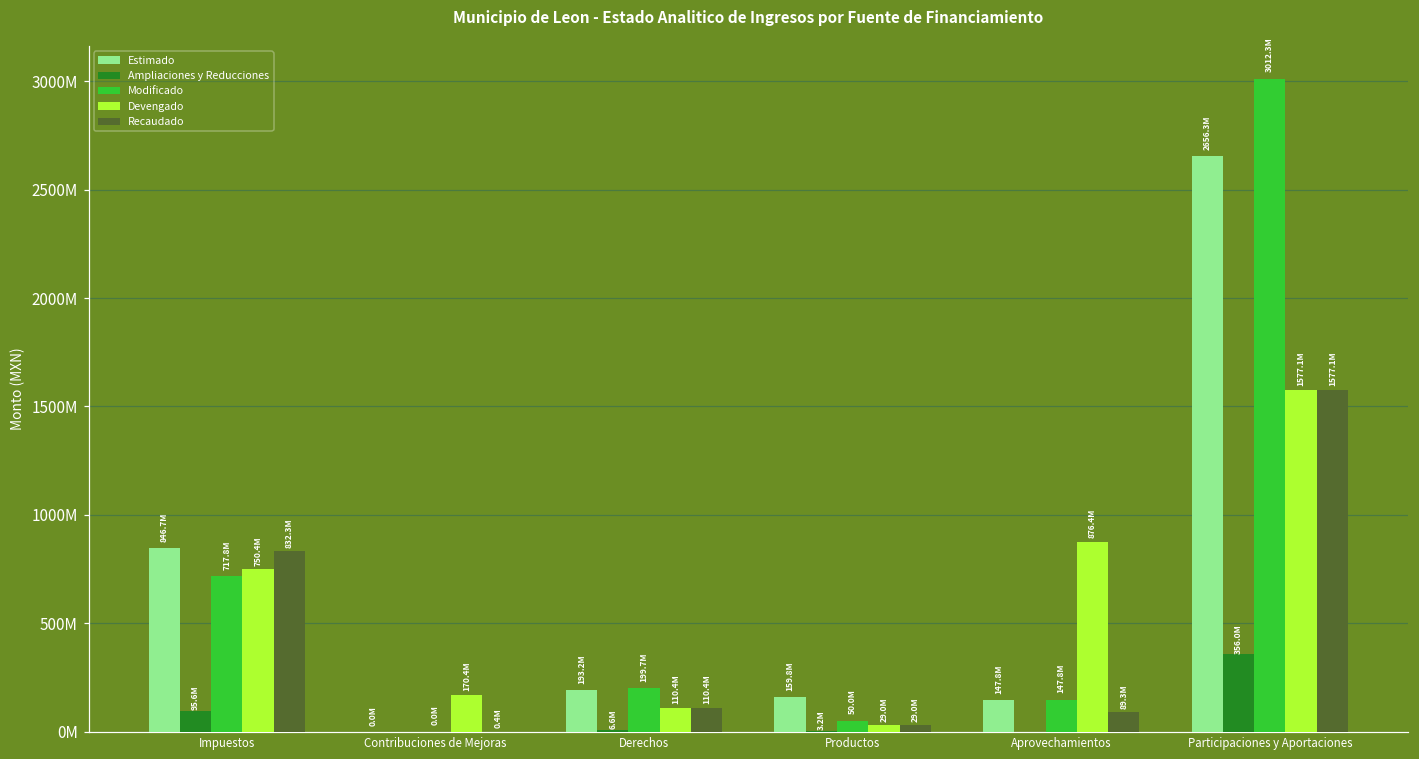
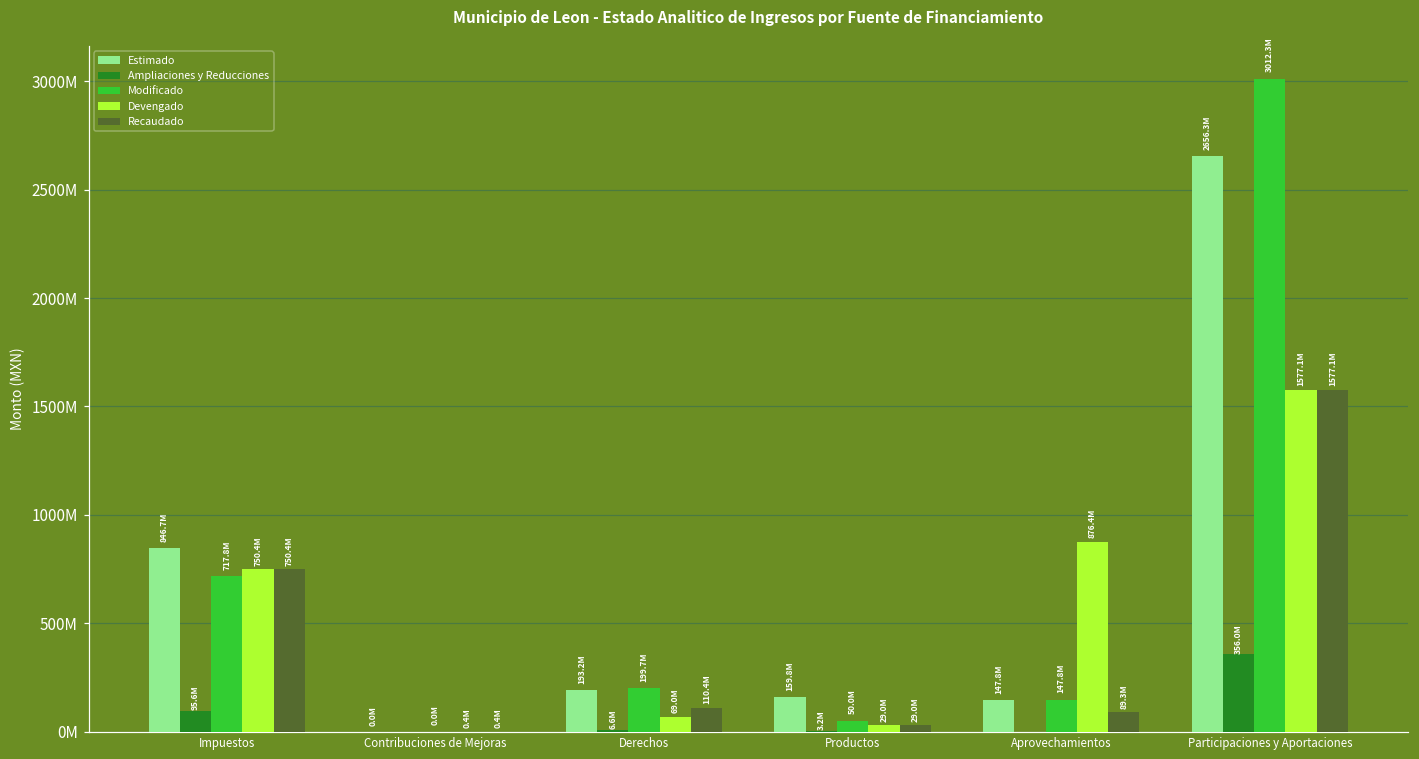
Recaudado, Impuestos: 832.3M -> 750.4M
Devengado, Contribuciones de Mejoras: 170.4M -> 0.4M
Devengado, Derechos: 110.4M -> 69.0M
